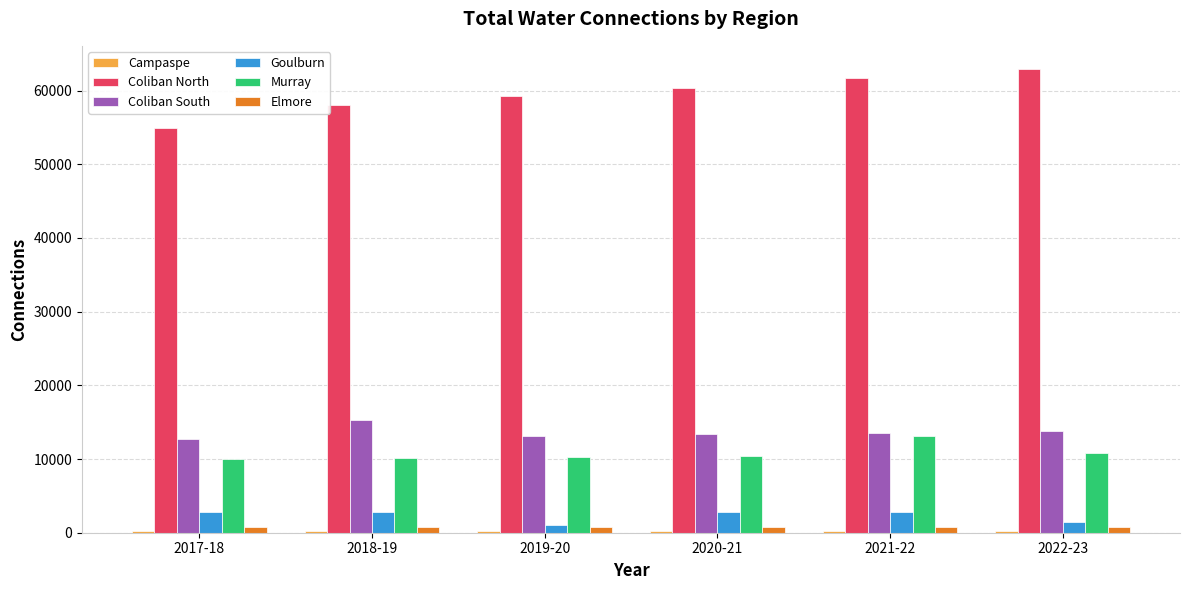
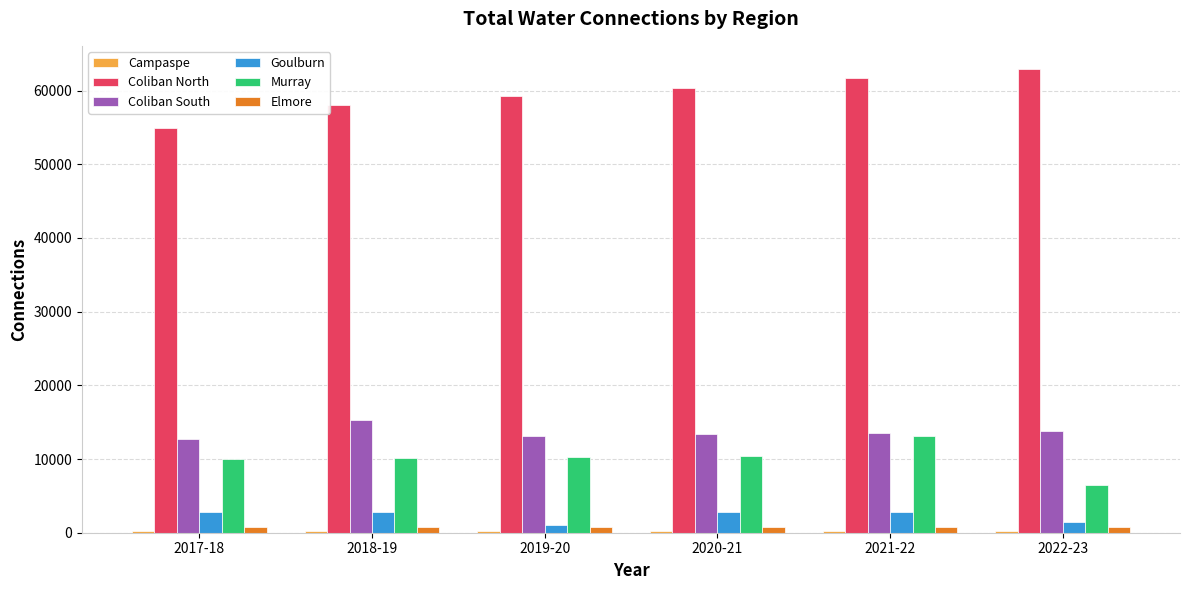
Murray, 2022-23: 11000 -> 7000
